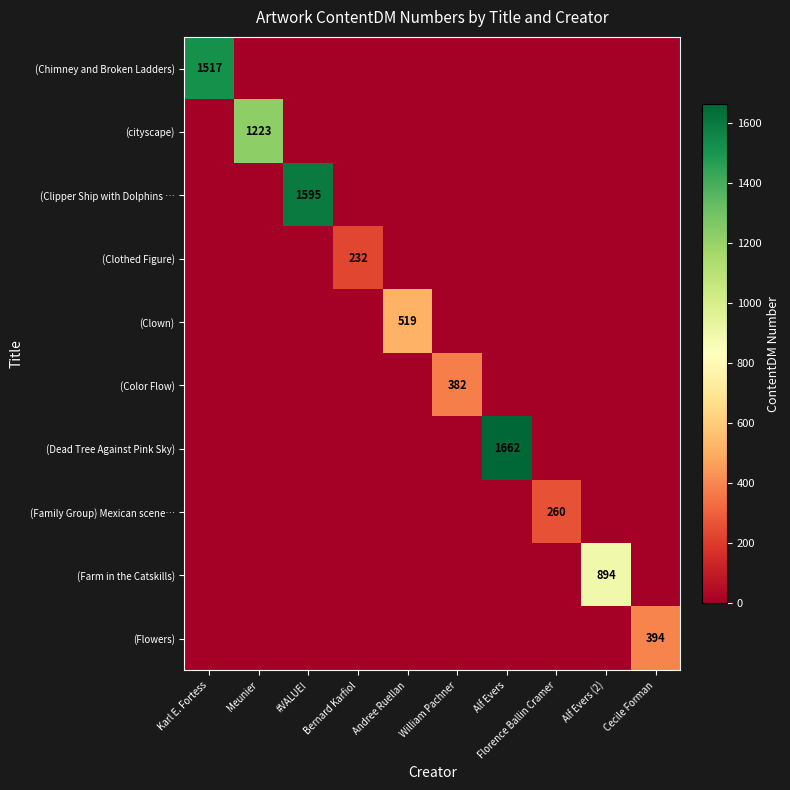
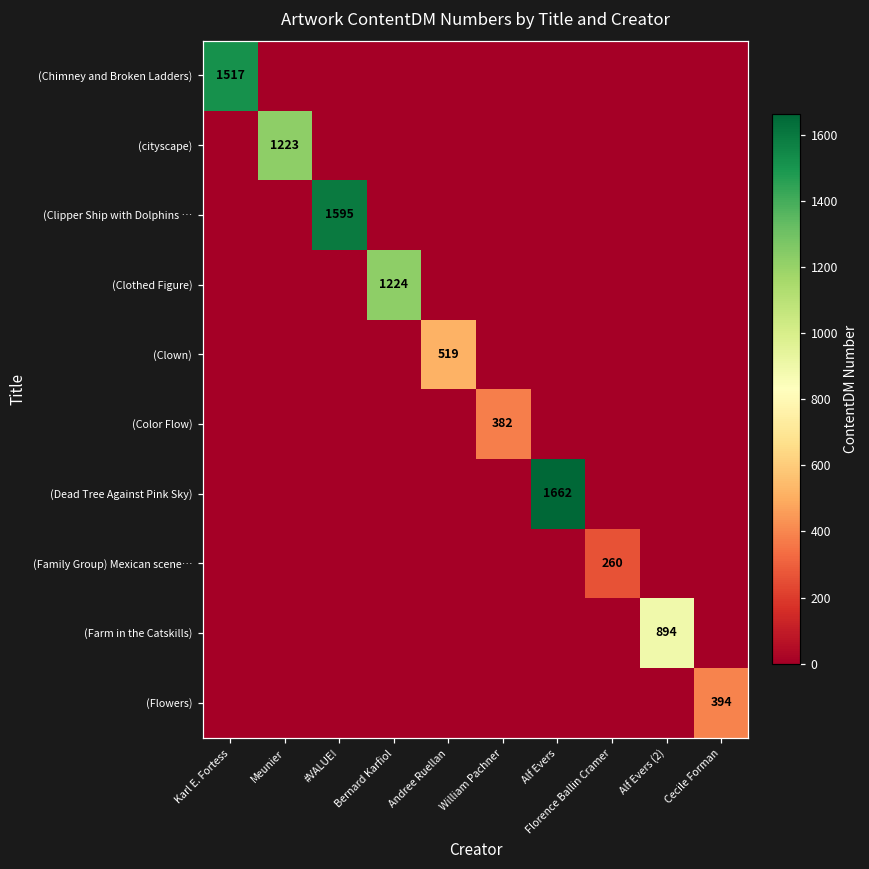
(Clothed Figure), Bernard Karfiol: 232 -> 1224
